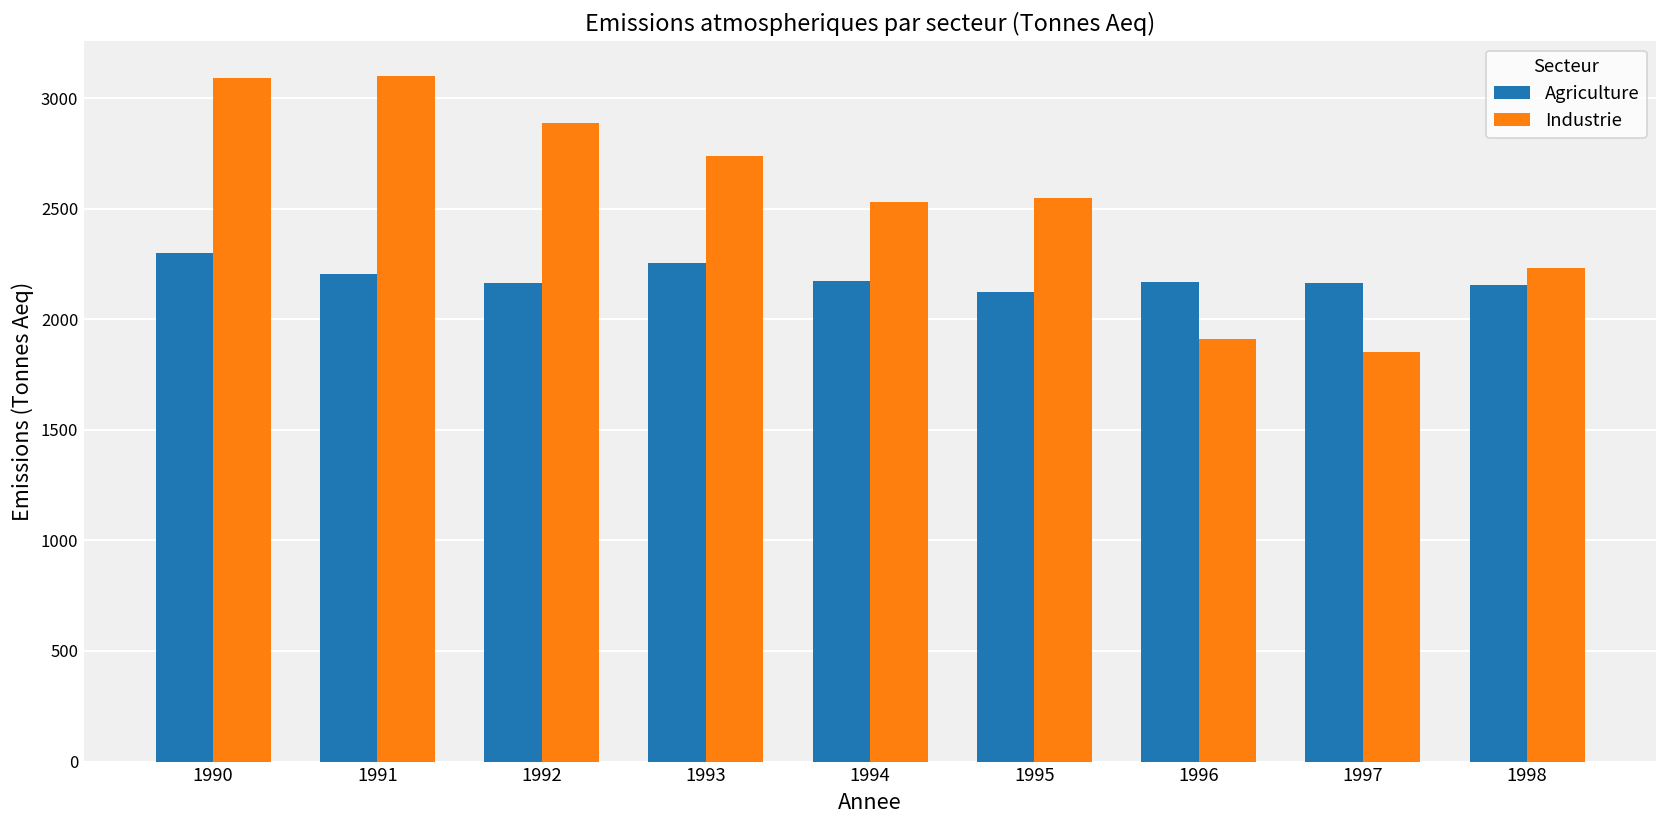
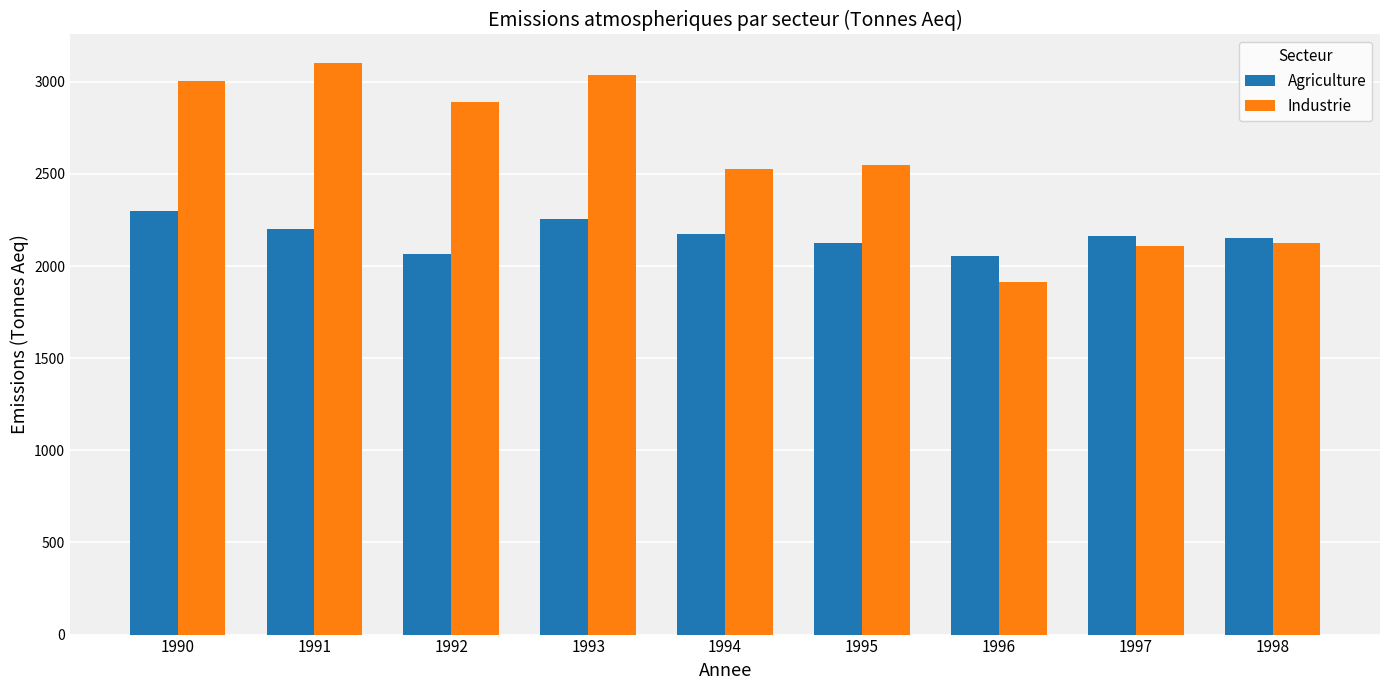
Industrie, 1990: 3090 -> 3000
Agriculture, 1992: 2170 -> 2060
Industrie, 1993: 2740 -> 3040
Agriculture, 1996: 2170 -> 2050
Industrie, 1997: 1850 -> 2110
Industrie, 1998: 2230 -> 2130
